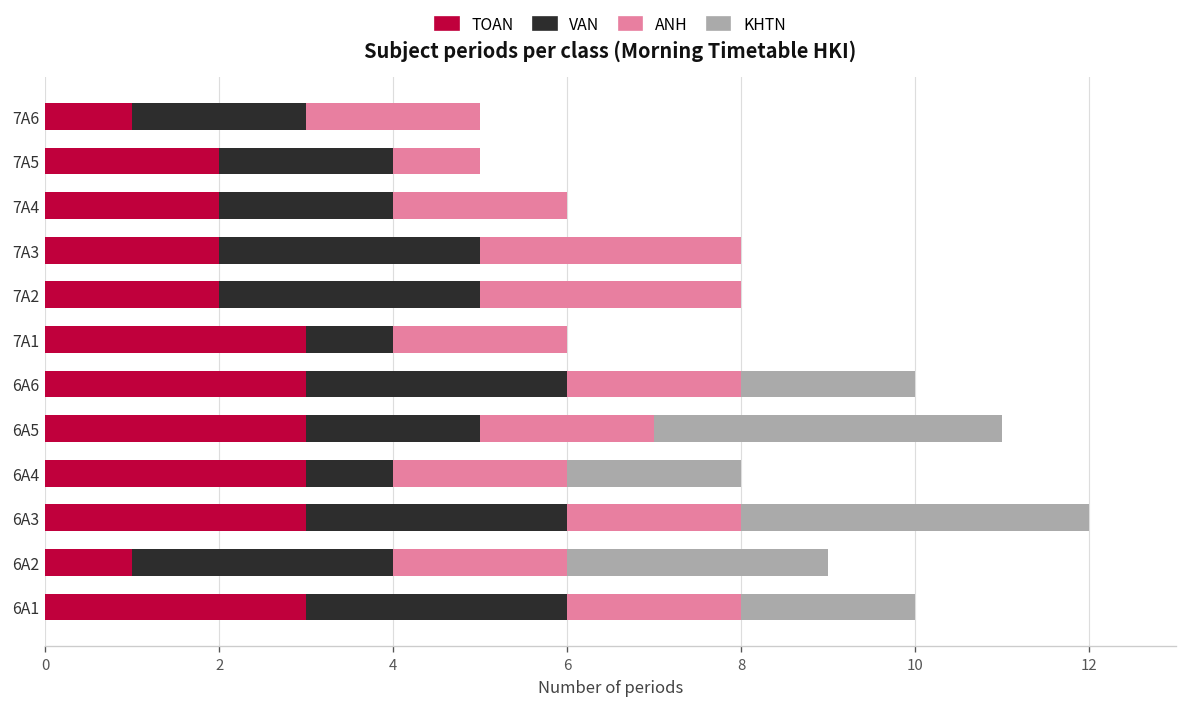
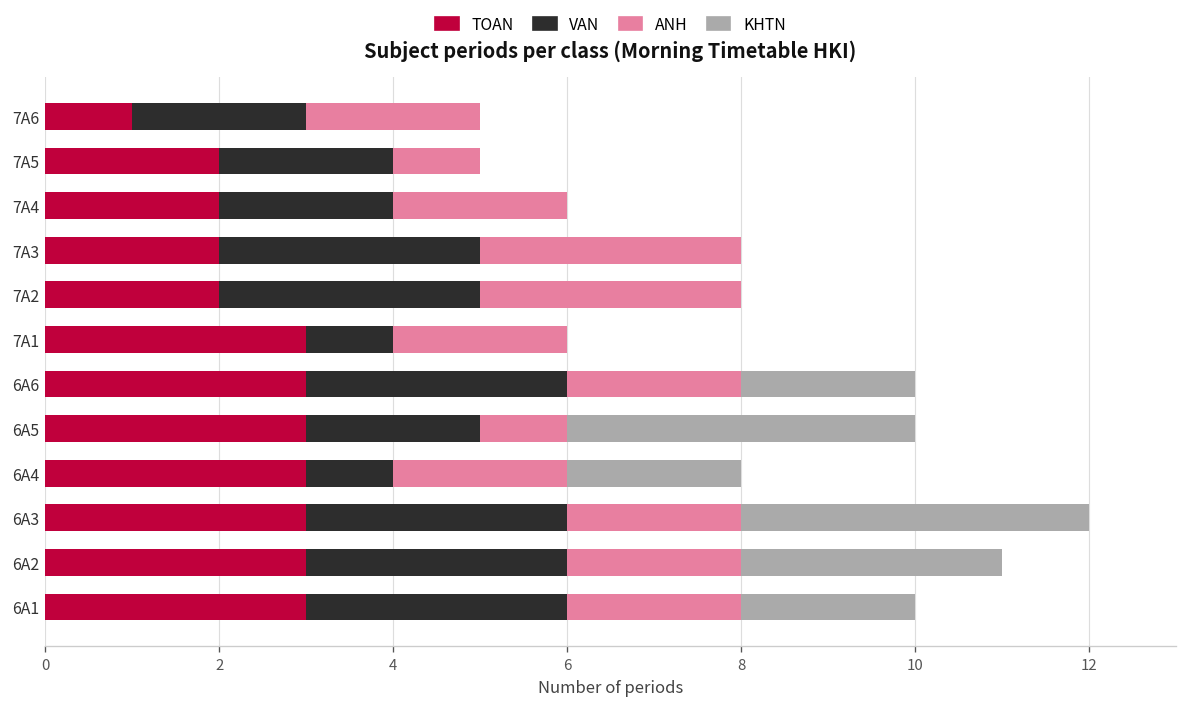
ANH, 6A5: 2 -> 1
TOAN, 6A2: 1 -> 3
